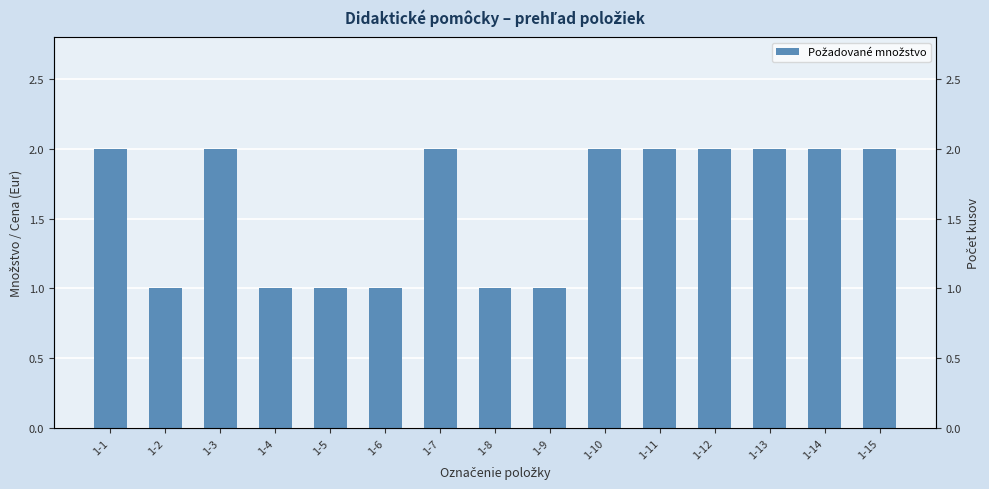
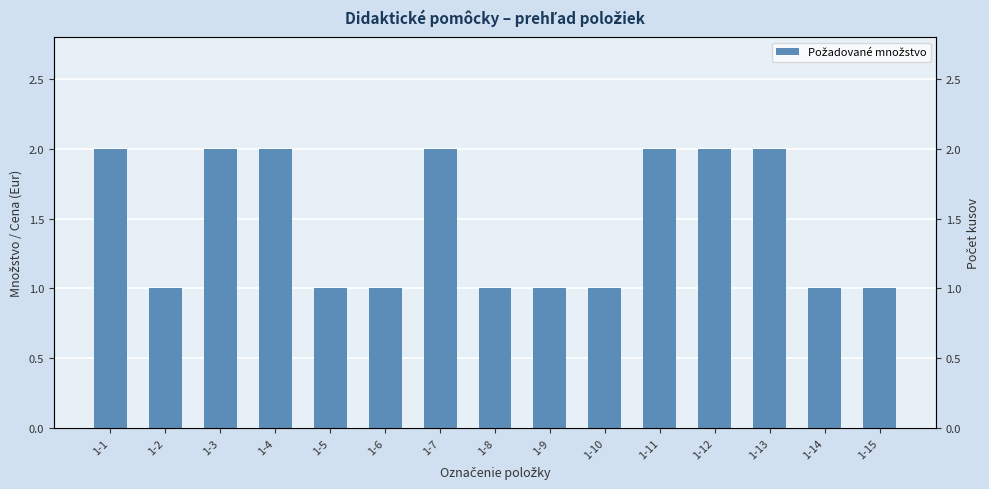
1-4: 1 -> 2
1-10: 2 -> 1
1-14: 2 -> 1
1-15: 2 -> 1
